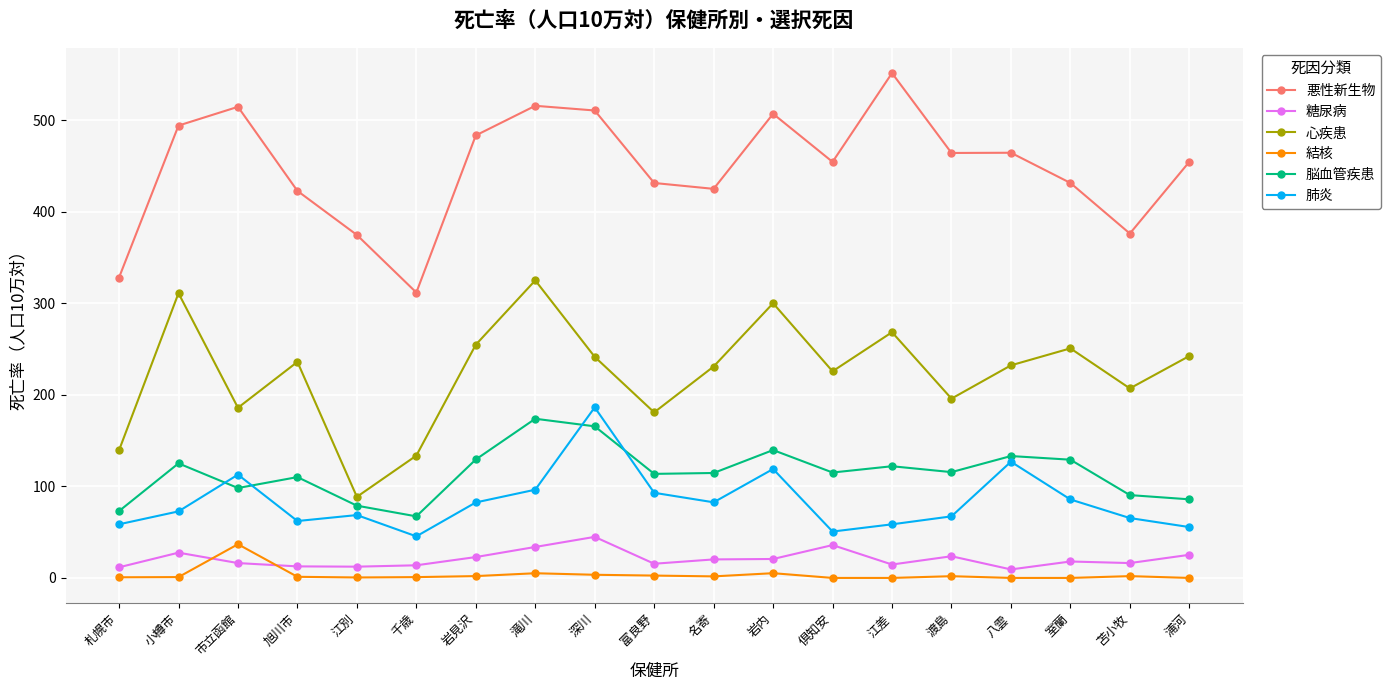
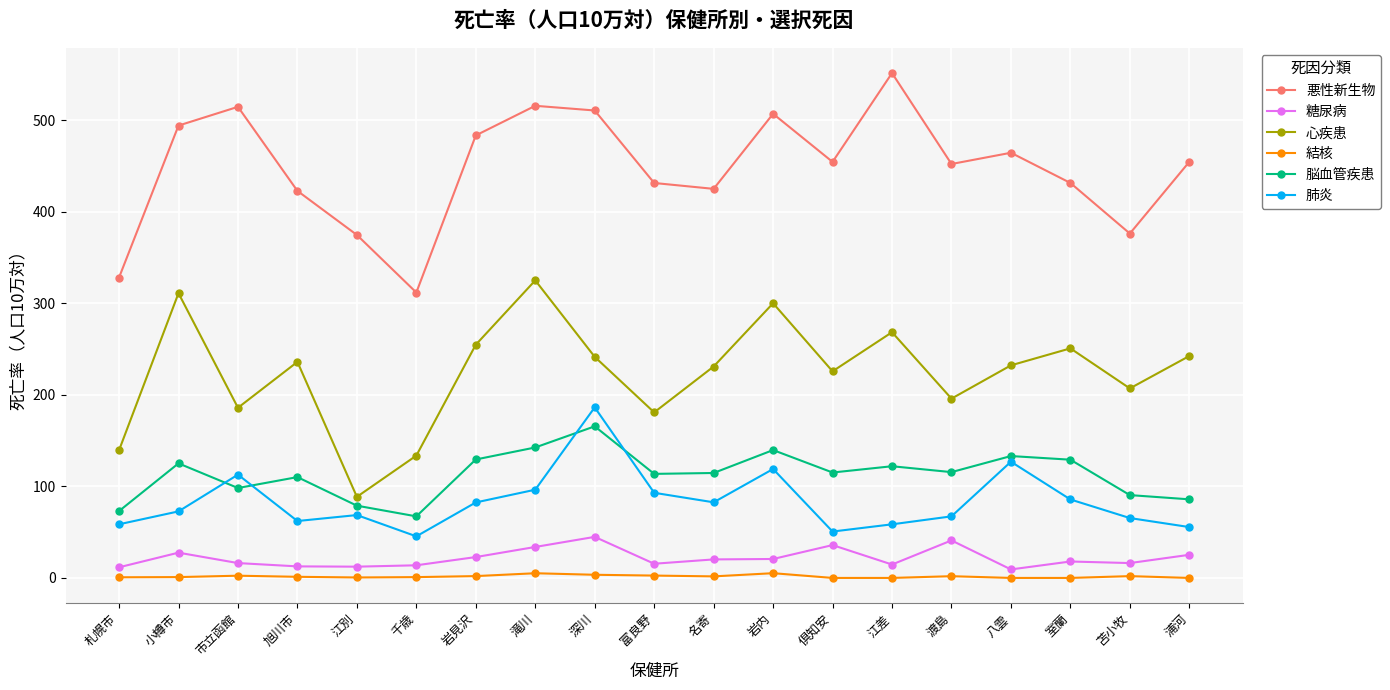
結核, 市立函館: 40 -> 0
脳血管疾患, 滝川: 170 -> 140
悪性新生物, 渡島: 460 -> 450
糖尿病, 渡島: 20 -> 40
